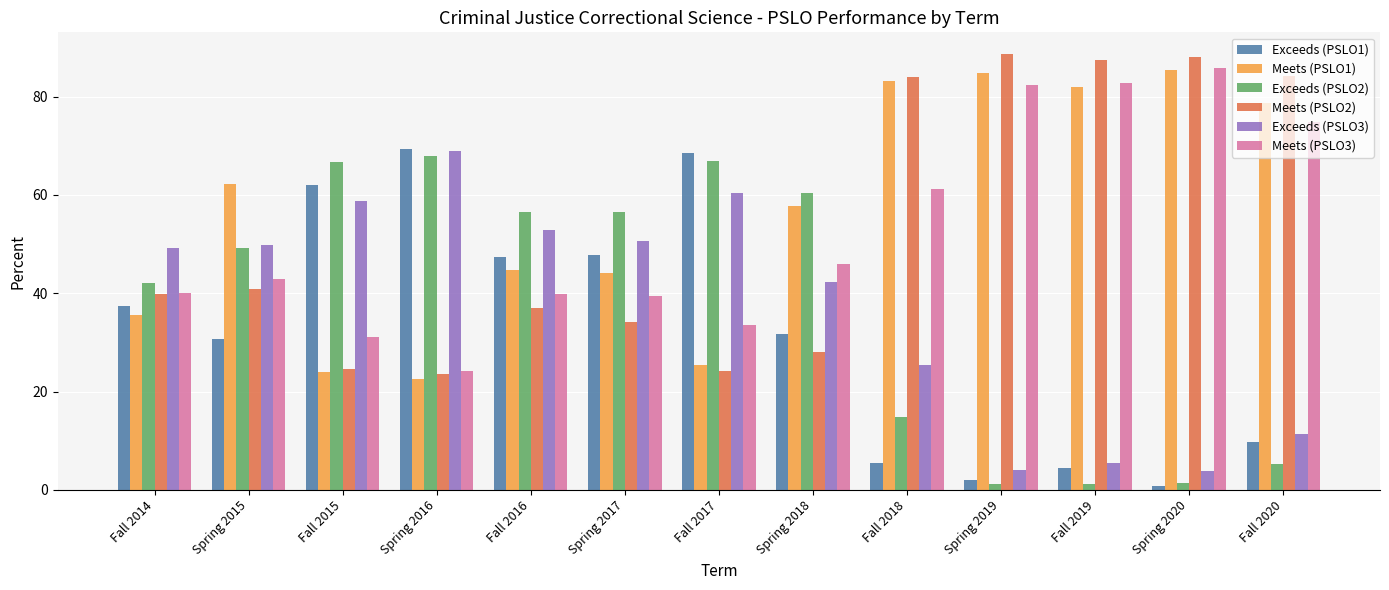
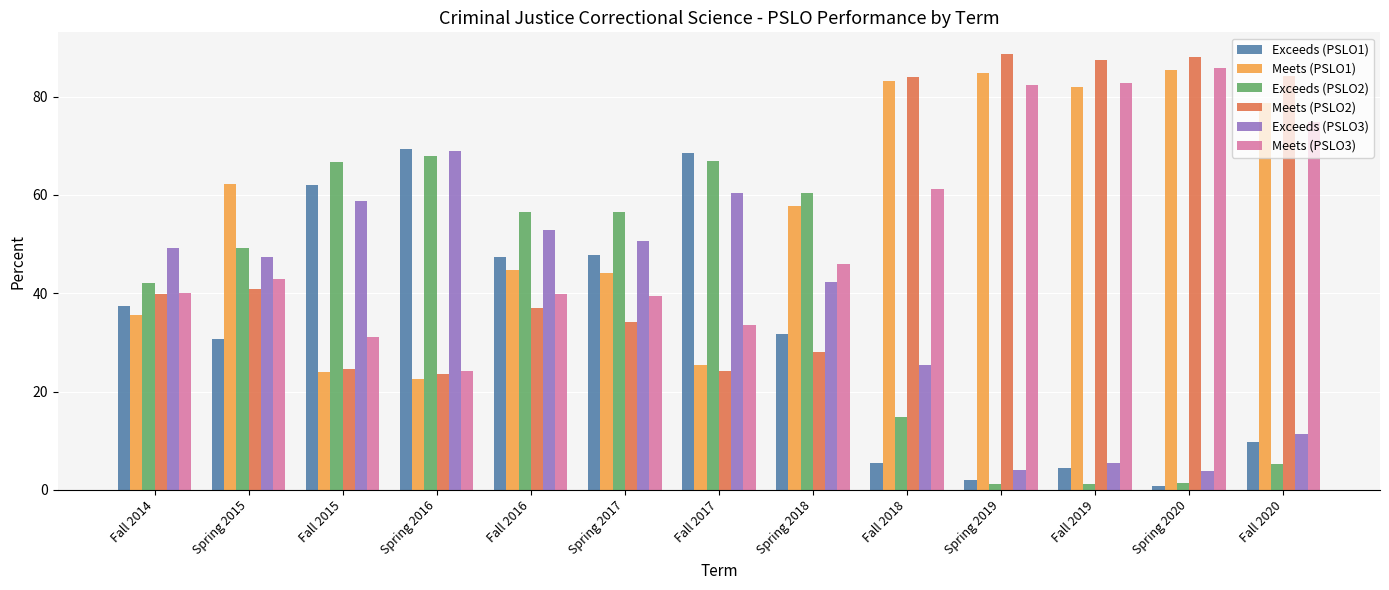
Exceeds (PSLO3), Spring 2015: 50 -> 47
